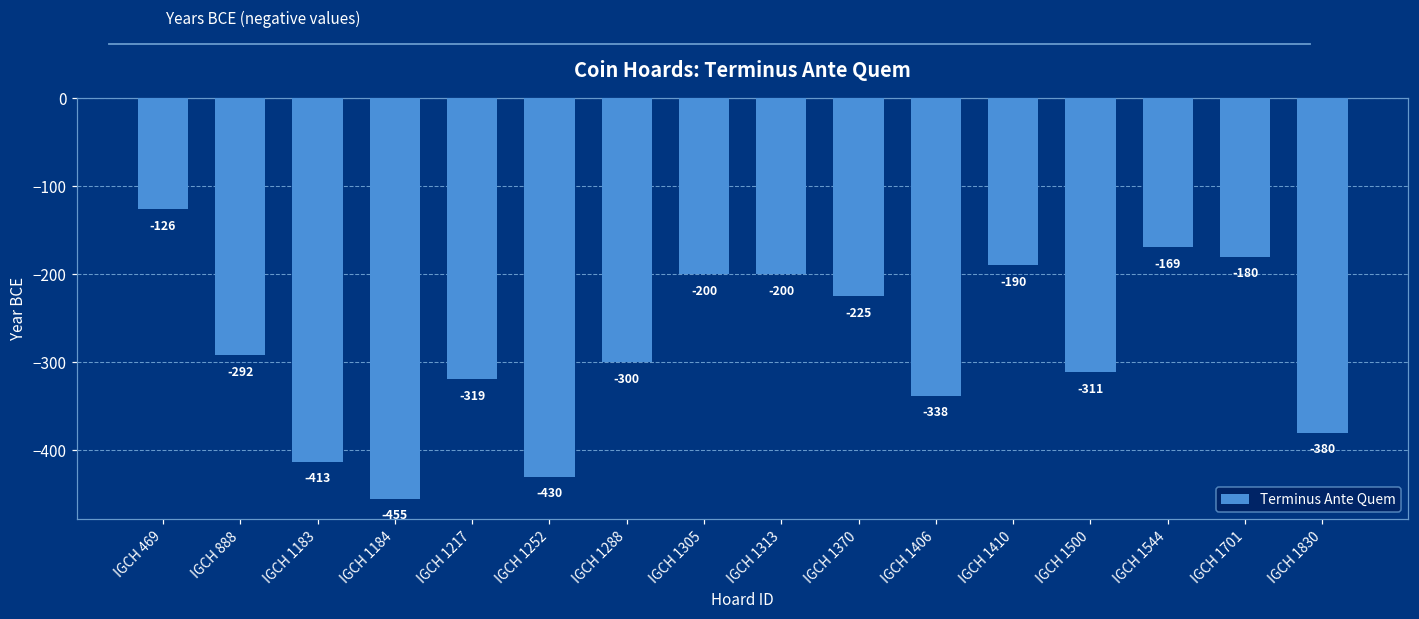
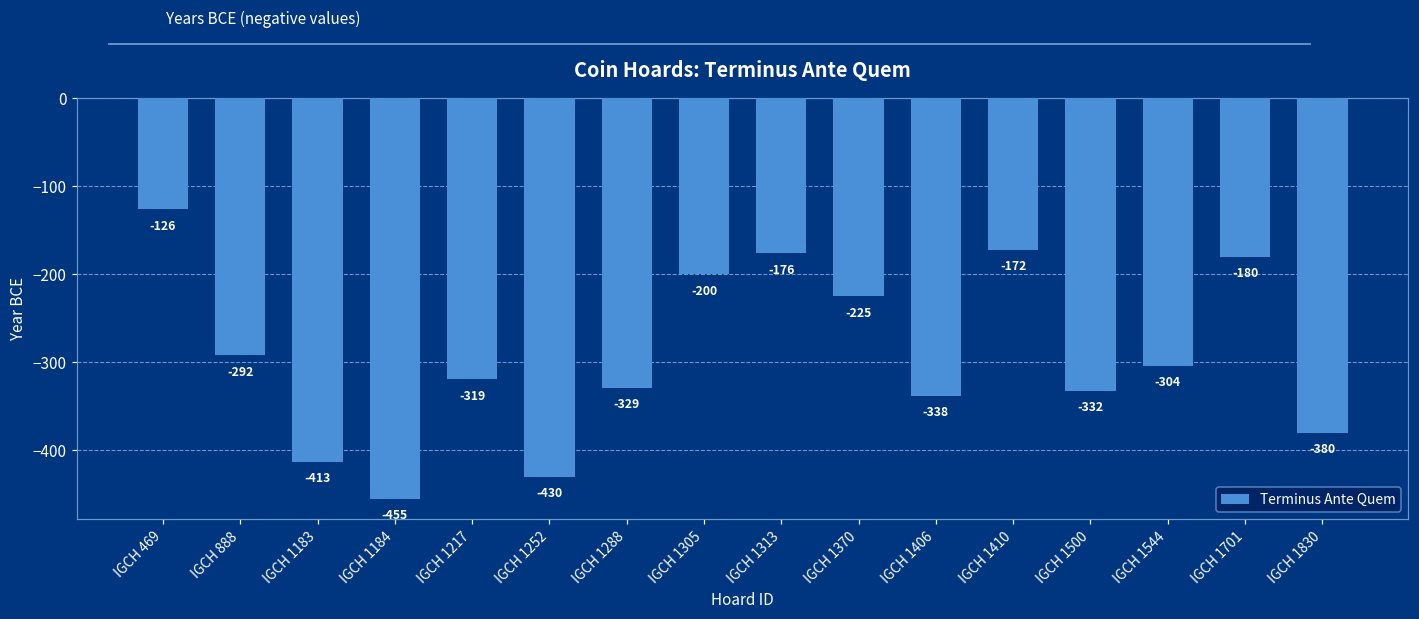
IGCH 1288: -300 -> -329
IGCH 1313: -200 -> -176
IGCH 1410: -190 -> -172
IGCH 1500: -311 -> -332
IGCH 1544: -169 -> -304
